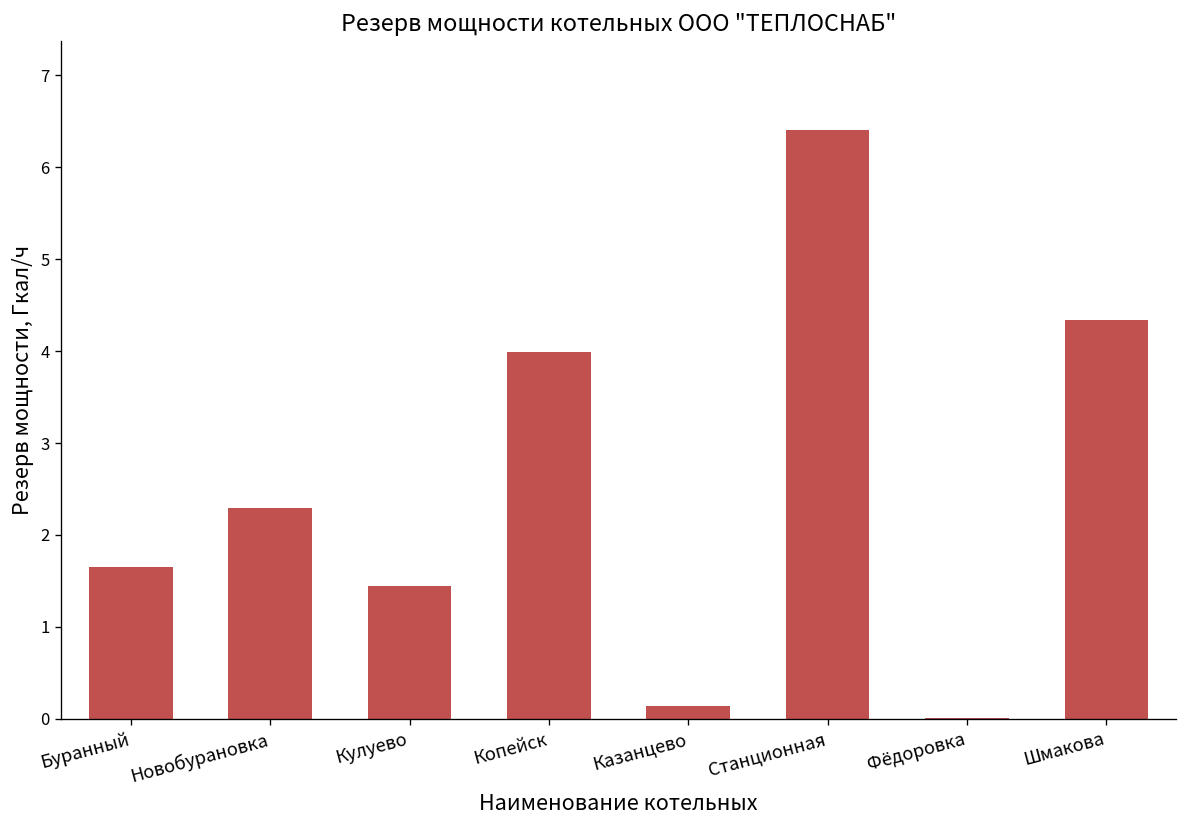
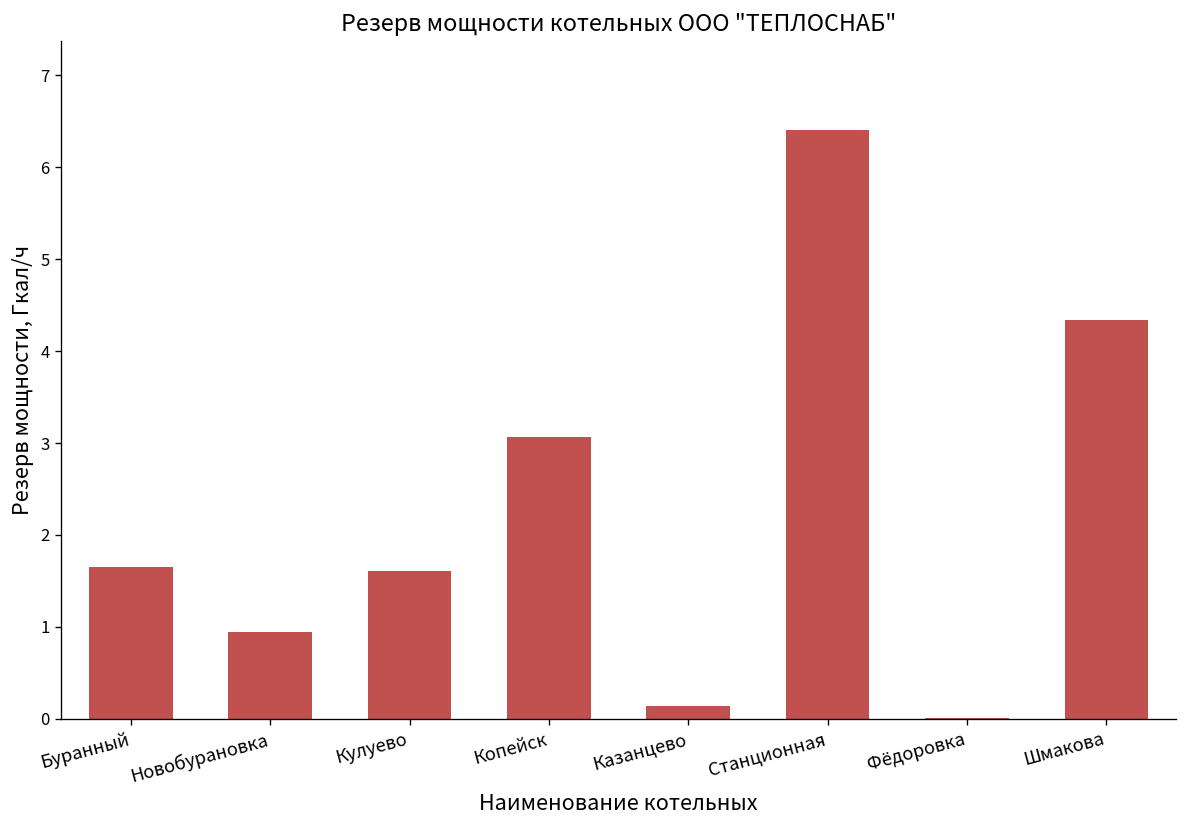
Новобурановка: 2.3 -> 0.9
Кулуево: 1.4 -> 1.6
Копейск: 4.0 -> 3.1
